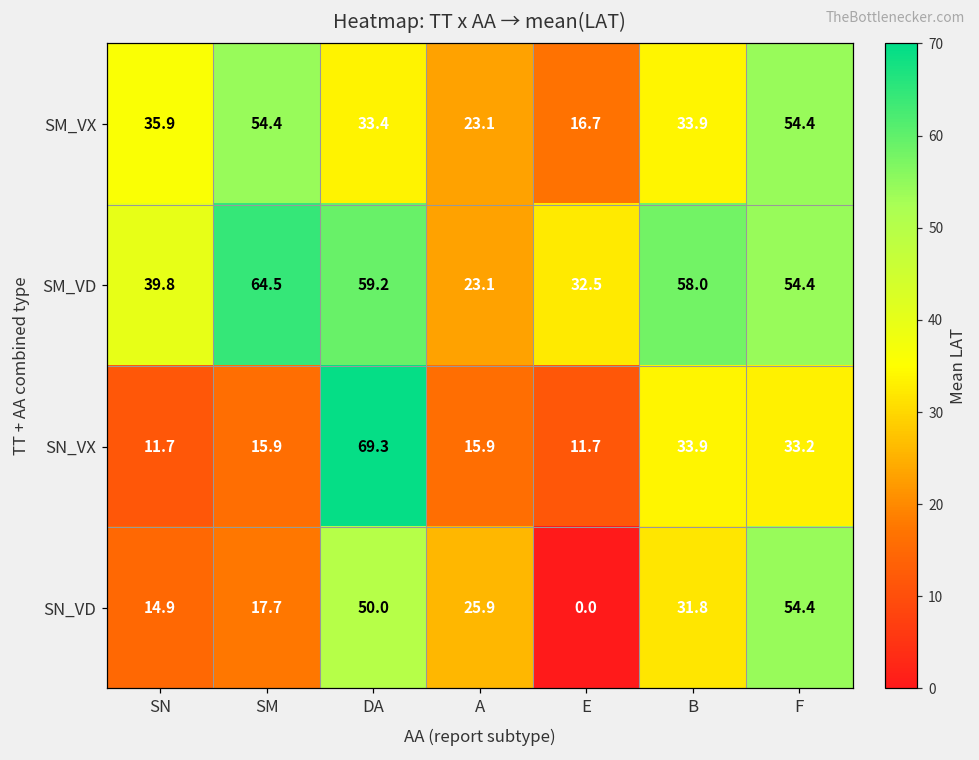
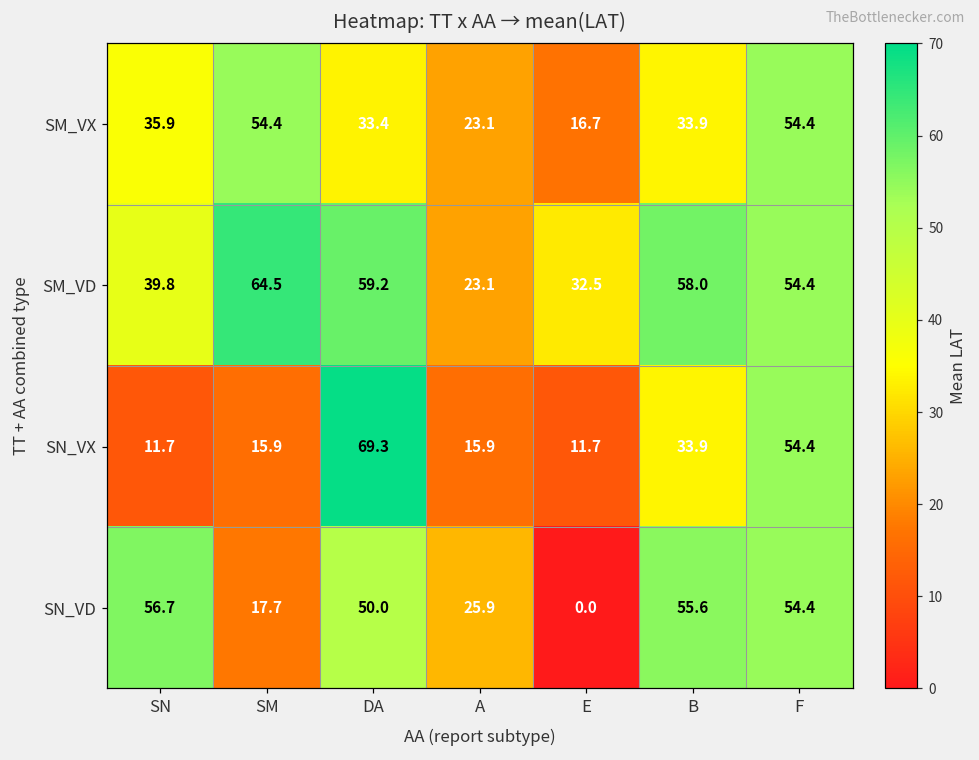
SN_VX, F: 33.2 -> 54.4
SN_VD, SN: 14.9 -> 56.7
SN_VD, B: 31.8 -> 55.6
